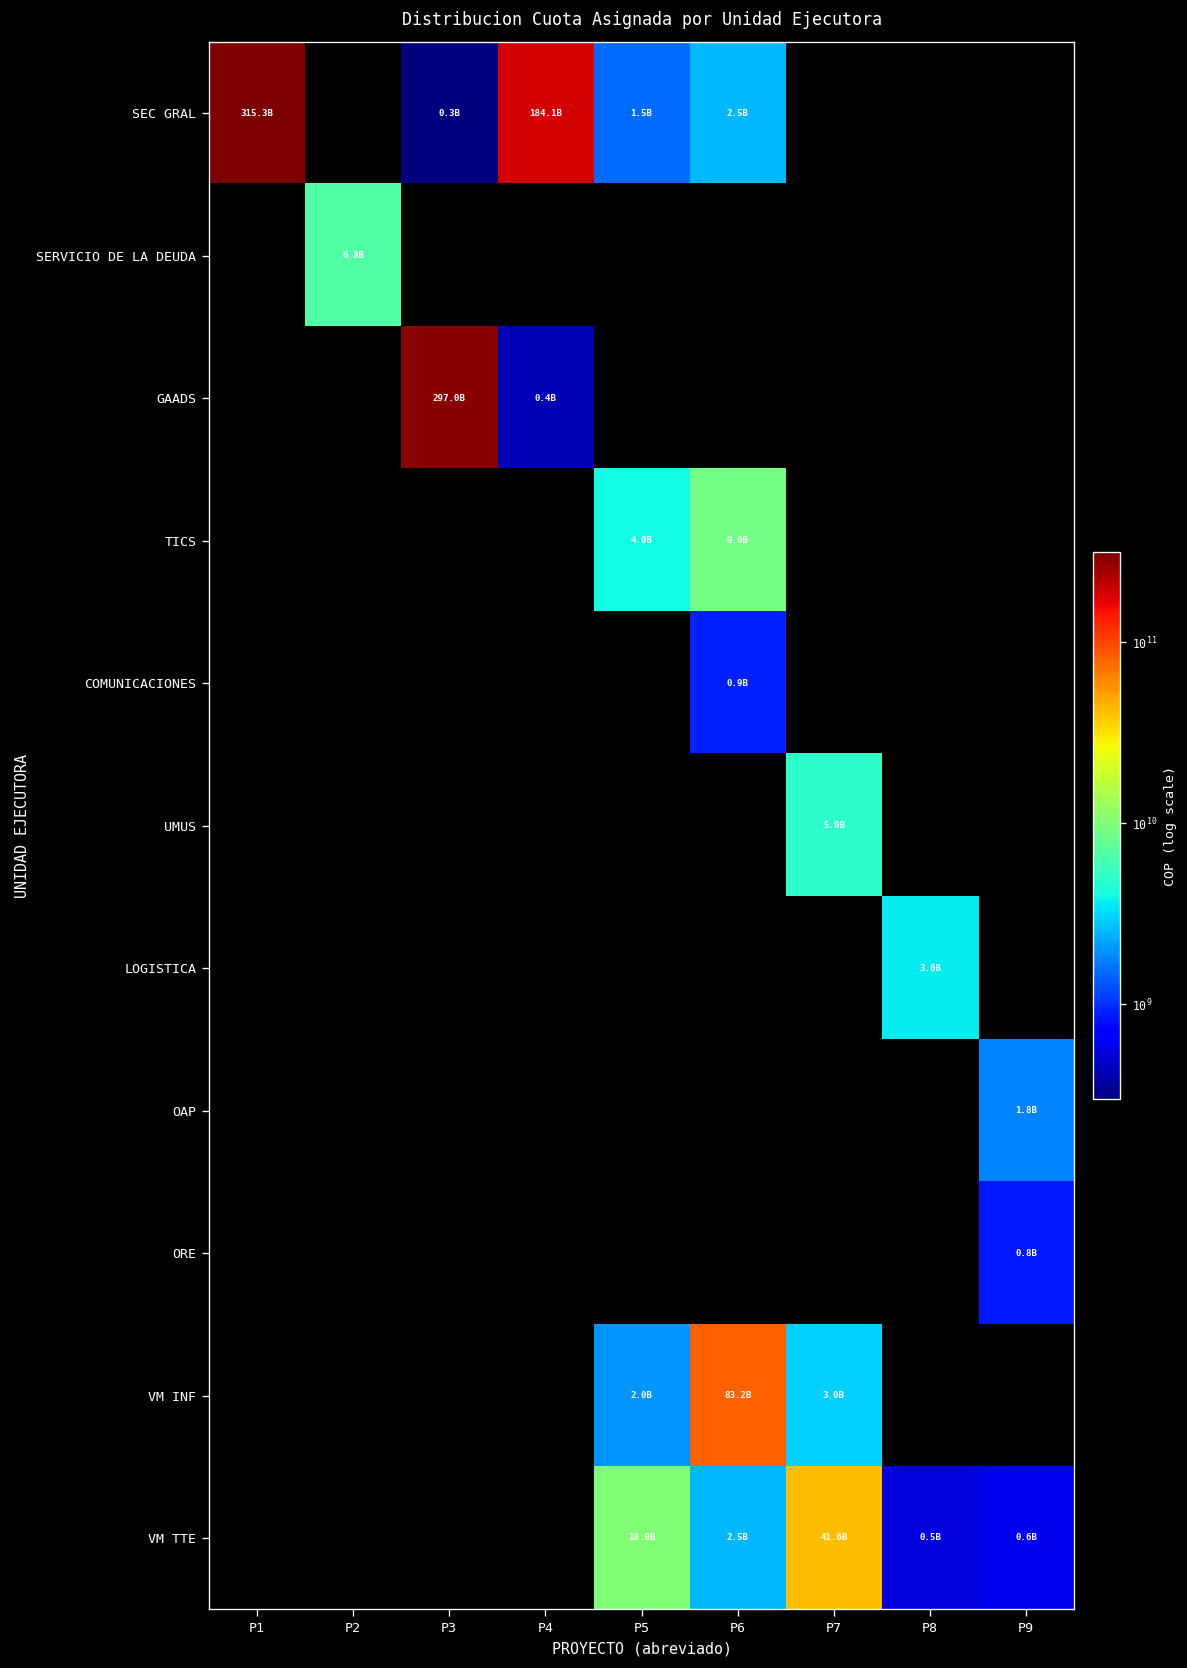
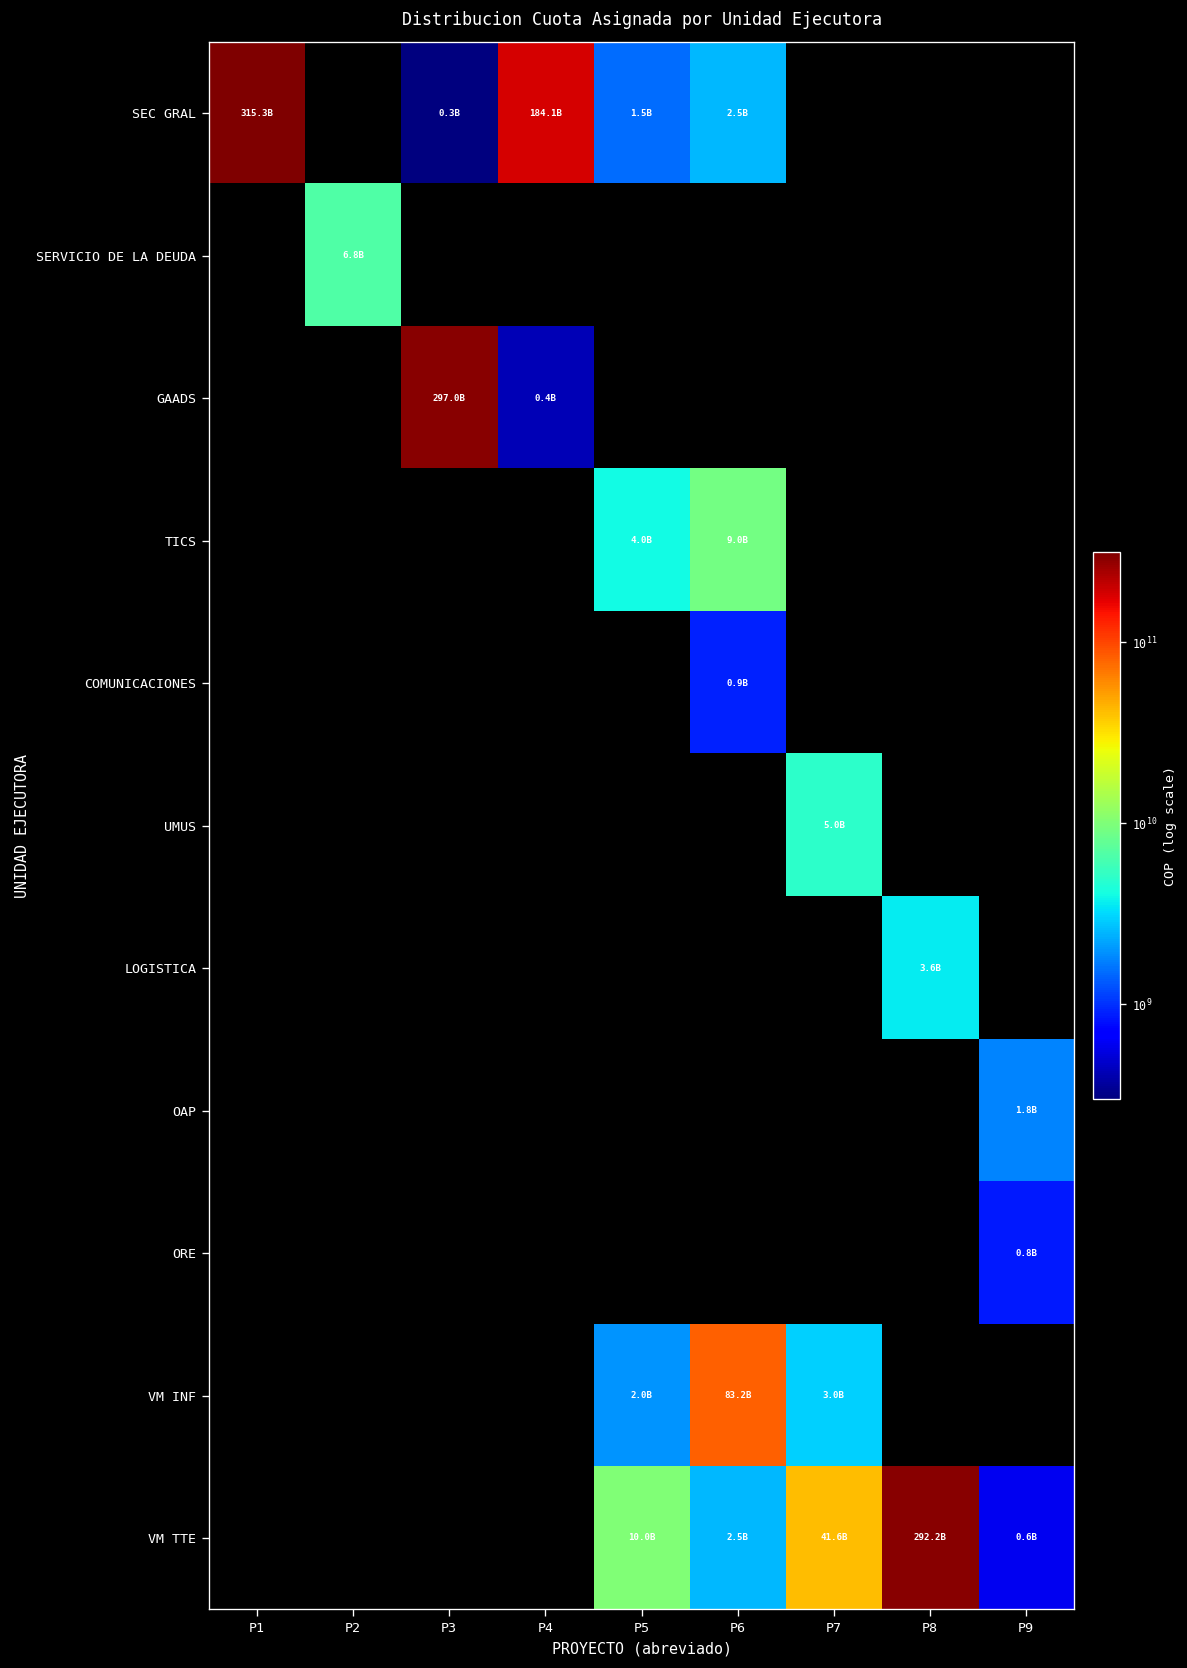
VM TTE, P8: 0.5B -> 292.2B
